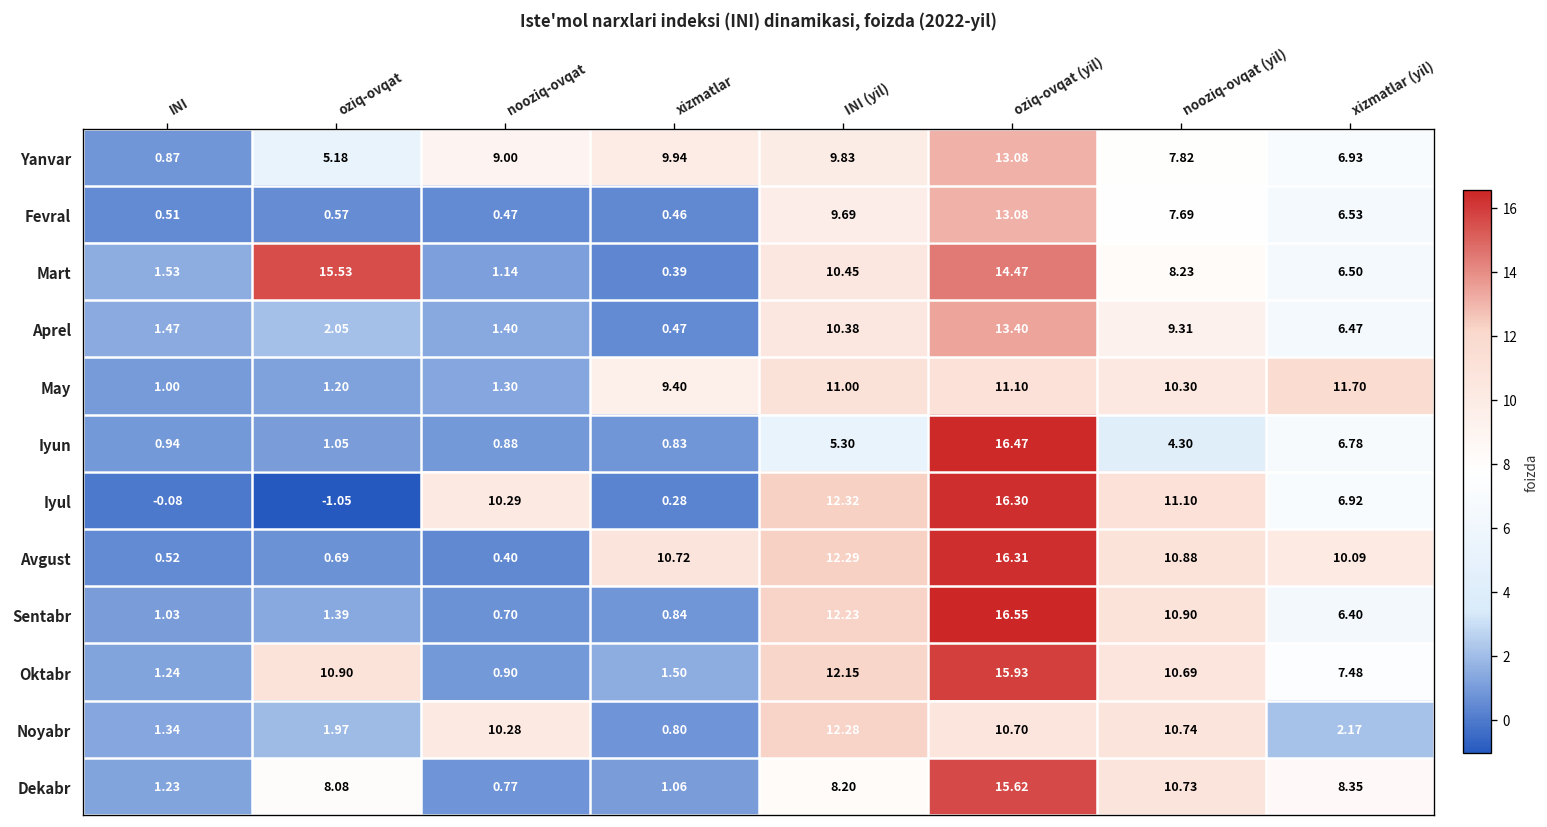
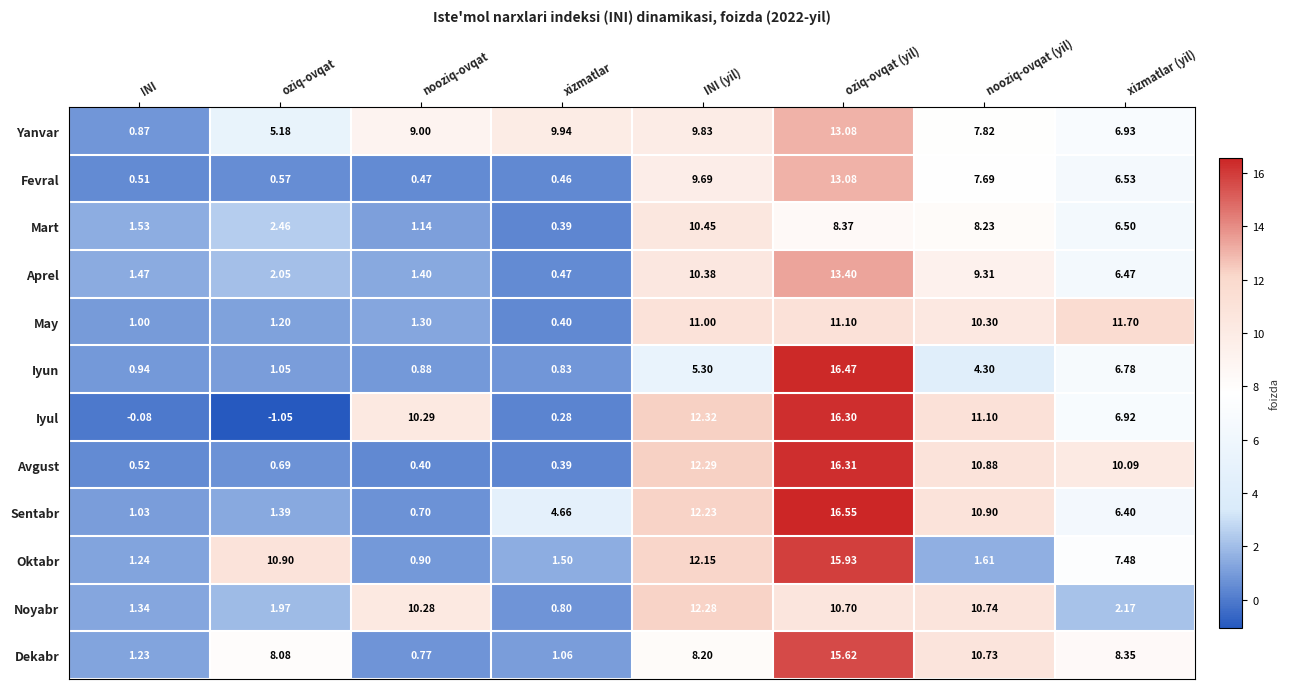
Mart, oziq-ovqat: 15.53 -> 2.46
Mart, oziq-ovqat (yil): 14.47 -> 8.37
May, xizmatlar: 9.40 -> 0.40
Avgust, xizmatlar: 10.72 -> 0.39
Sentabr, xizmatlar: 0.84 -> 4.66
Oktabr, nooziq-ovqat (yil): 10.69 -> 1.61
